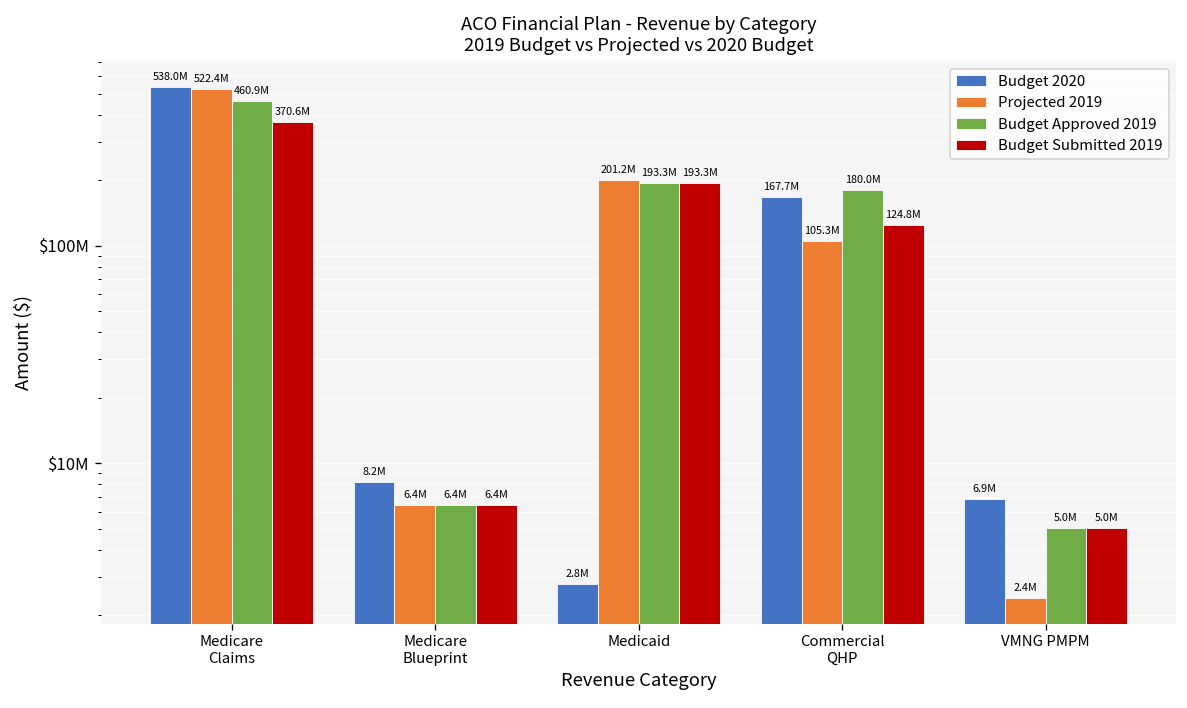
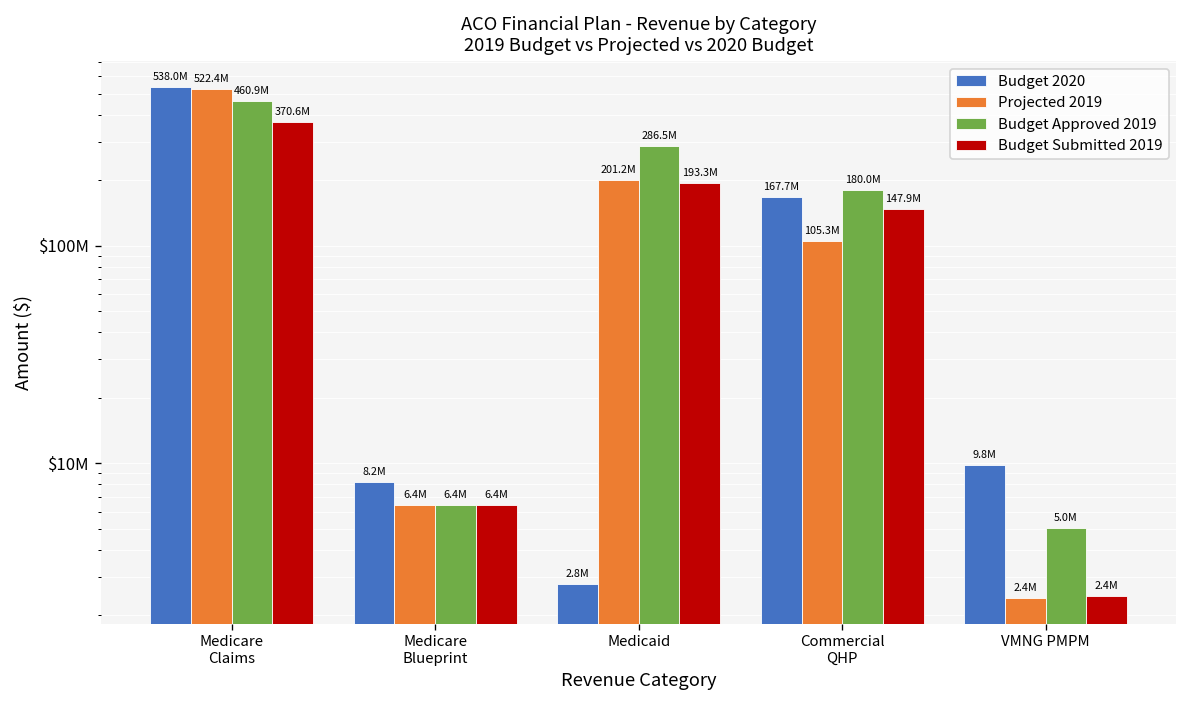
Budget Approved 2019, Medicaid: 193.3M -> 286.5M
Budget Submitted 2019, Commercial QHP: 124.8M -> 147.9M
Budget 2020, VMNG PMPM: 6.9M -> 9.8M
Budget Submitted 2019, VMNG PMPM: 5.0M -> 2.4M
